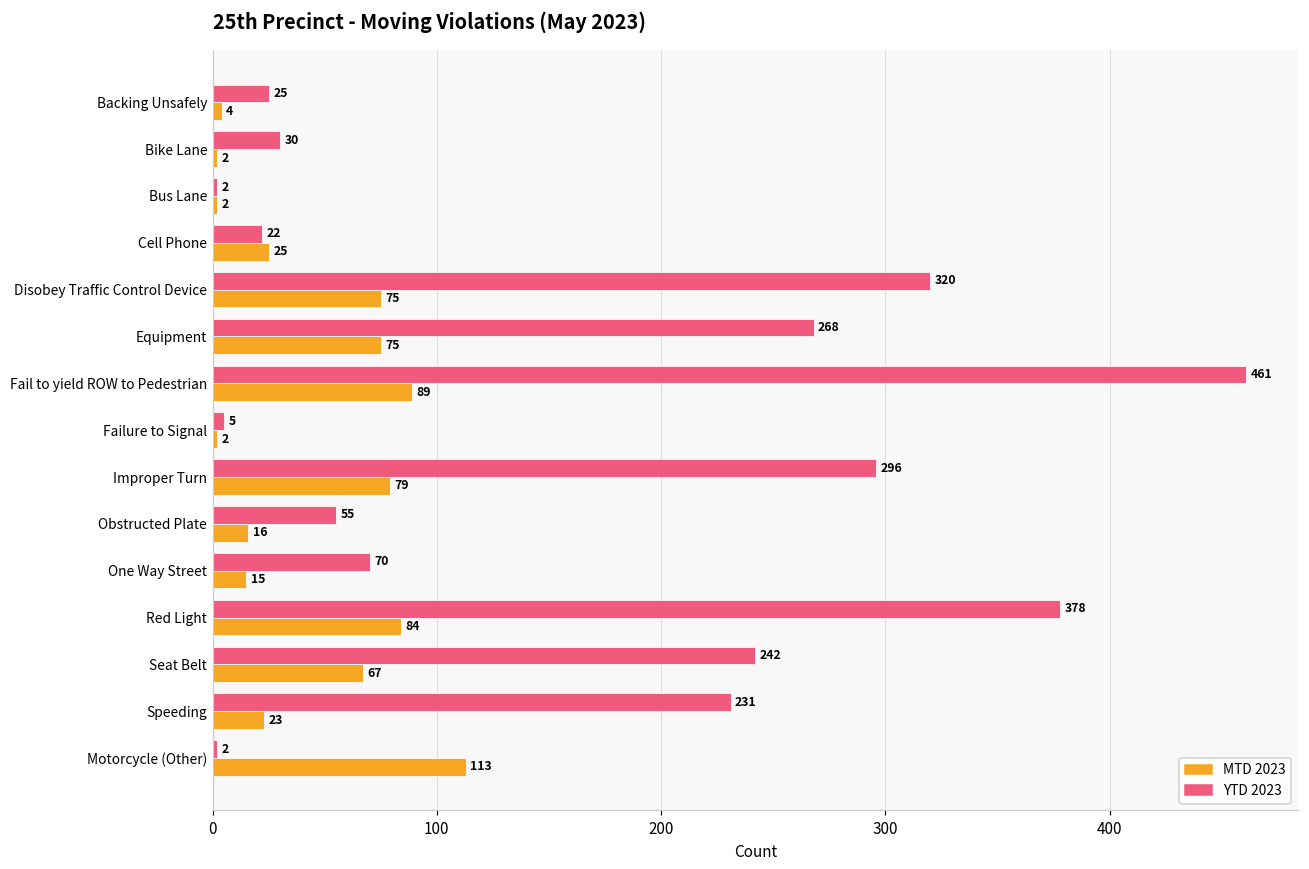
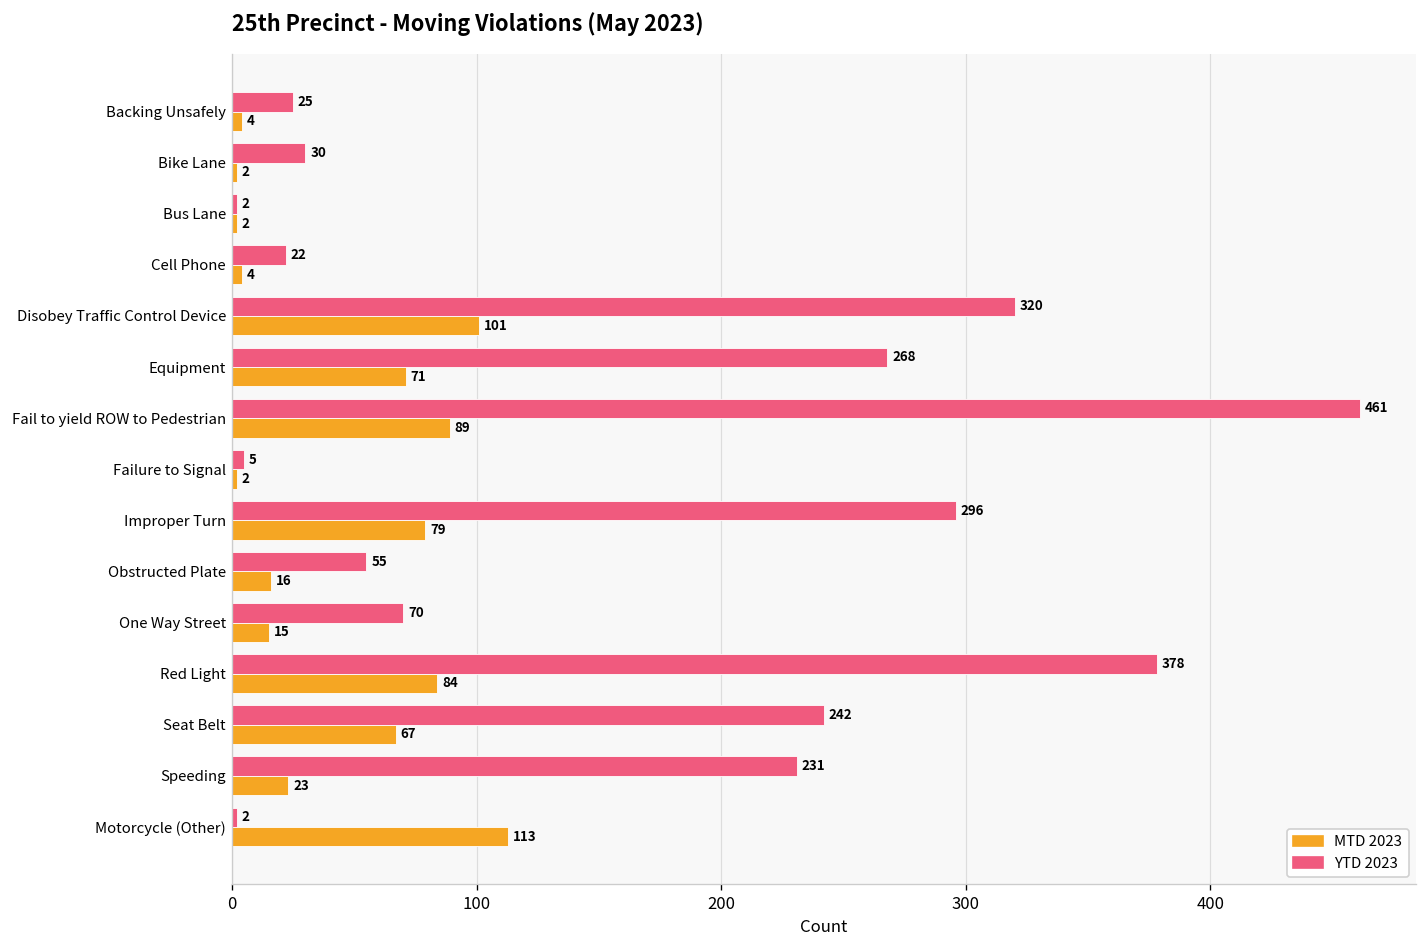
MTD 2023, Cell Phone: 25 -> 4
MTD 2023, Disobey Traffic Control Device: 75 -> 101
MTD 2023, Equipment: 75 -> 71
